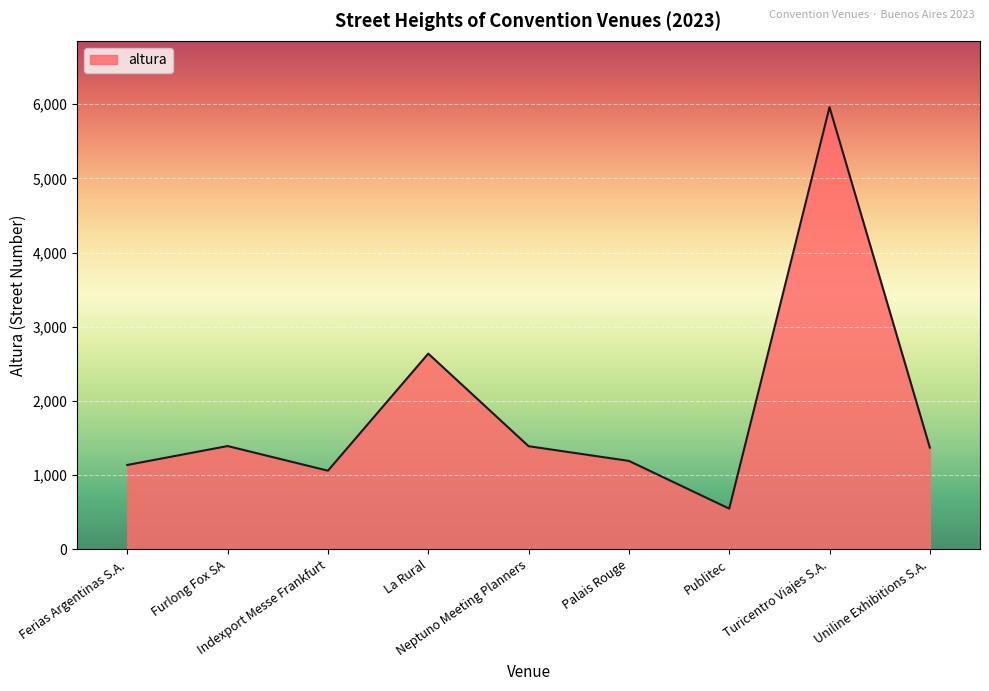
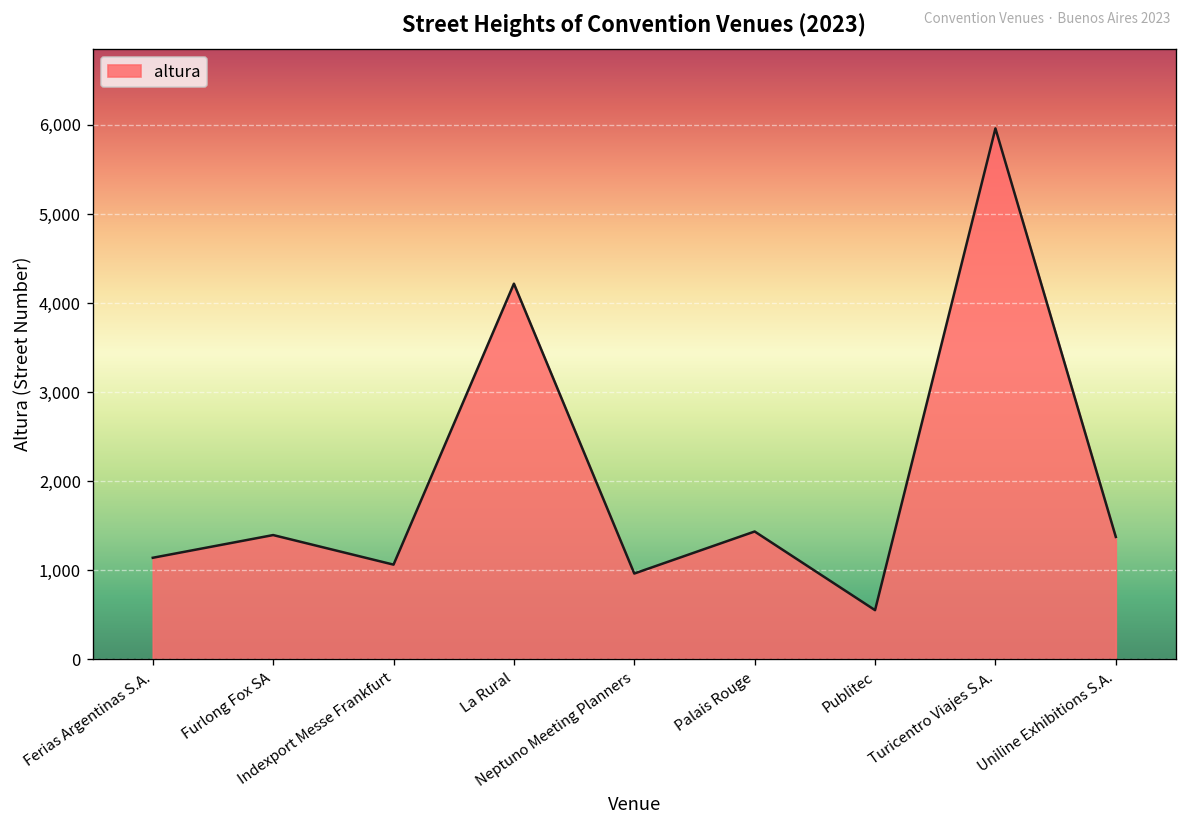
La Rural: 2,600 -> 4,200
Neptuno Meeting Planners: 1,400 -> 1,000
Palais Rouge: 1,200 -> 1,400
